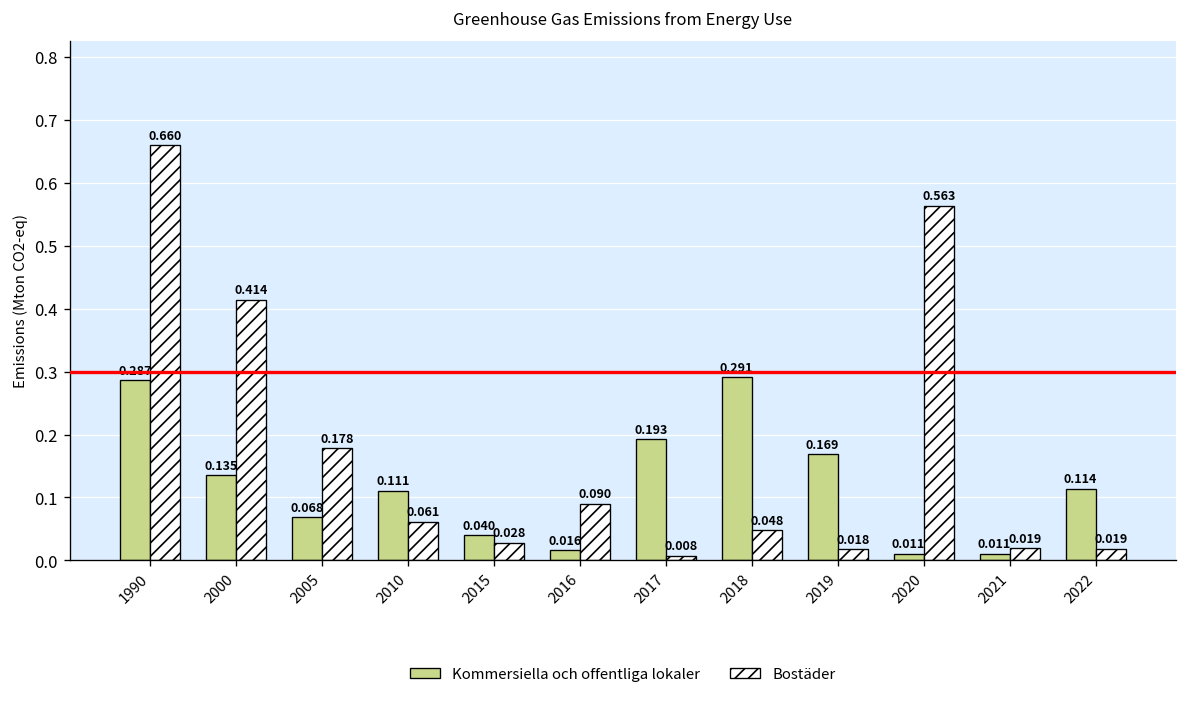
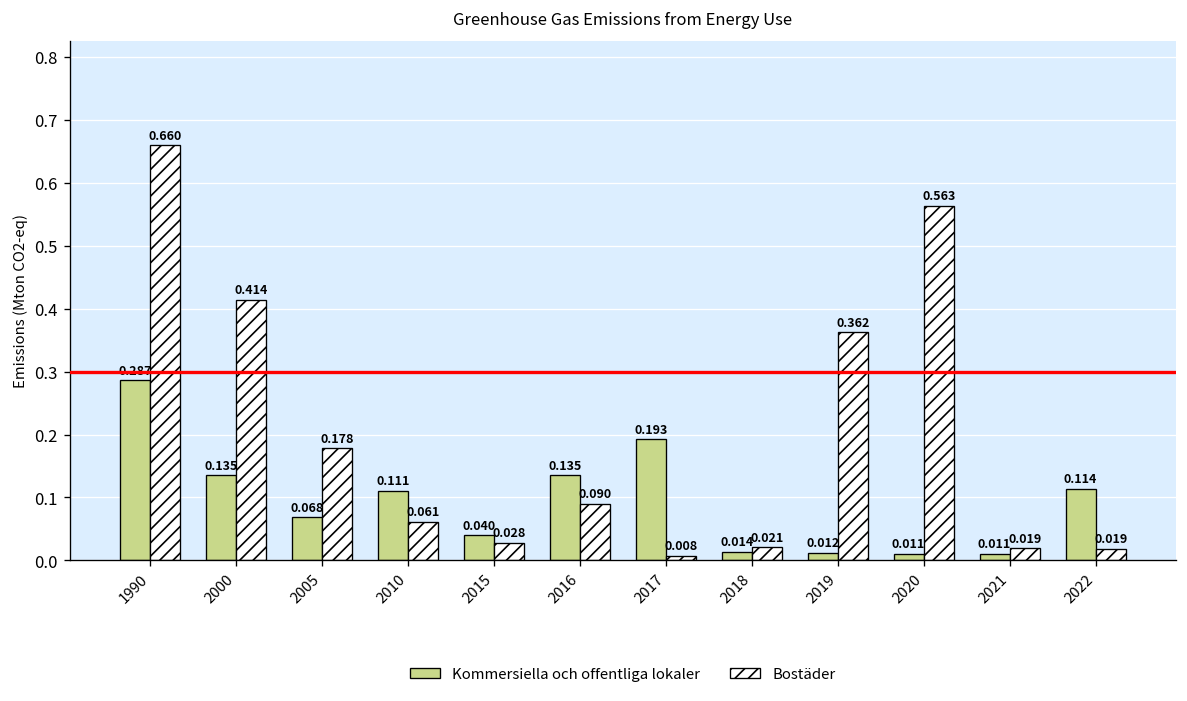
Kommersiella och offentliga lokaler, 2016: 0.016 -> 0.135
Kommersiella och offentliga lokaler, 2018: 0.291 -> 0.014
Bostäder, 2018: 0.048 -> 0.021
Kommersiella och offentliga lokaler, 2019: 0.169 -> 0.012
Bostäder, 2019: 0.018 -> 0.362
